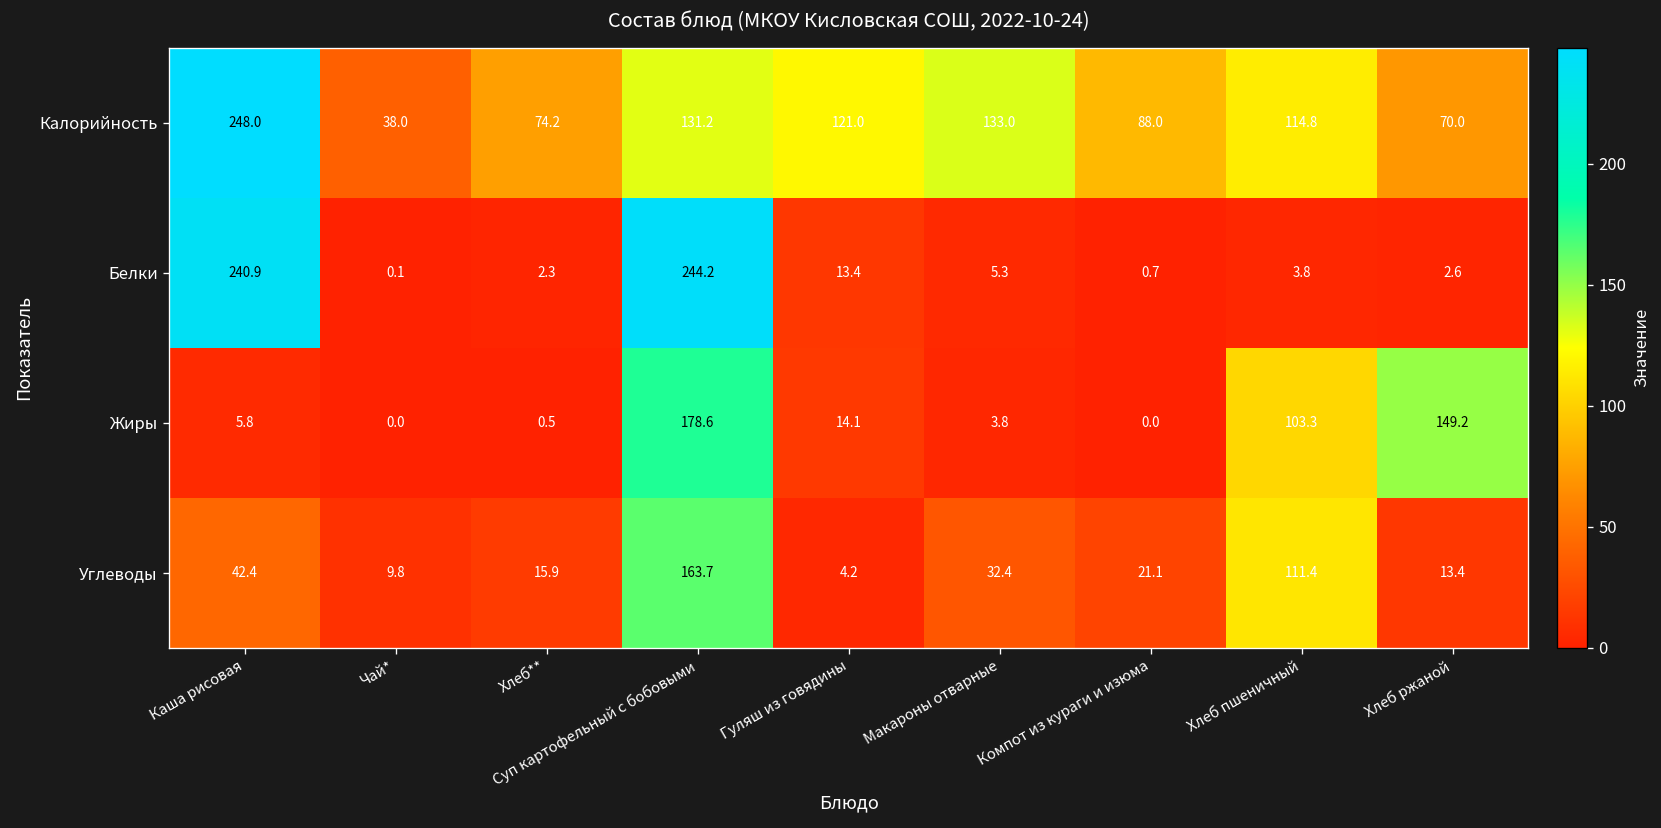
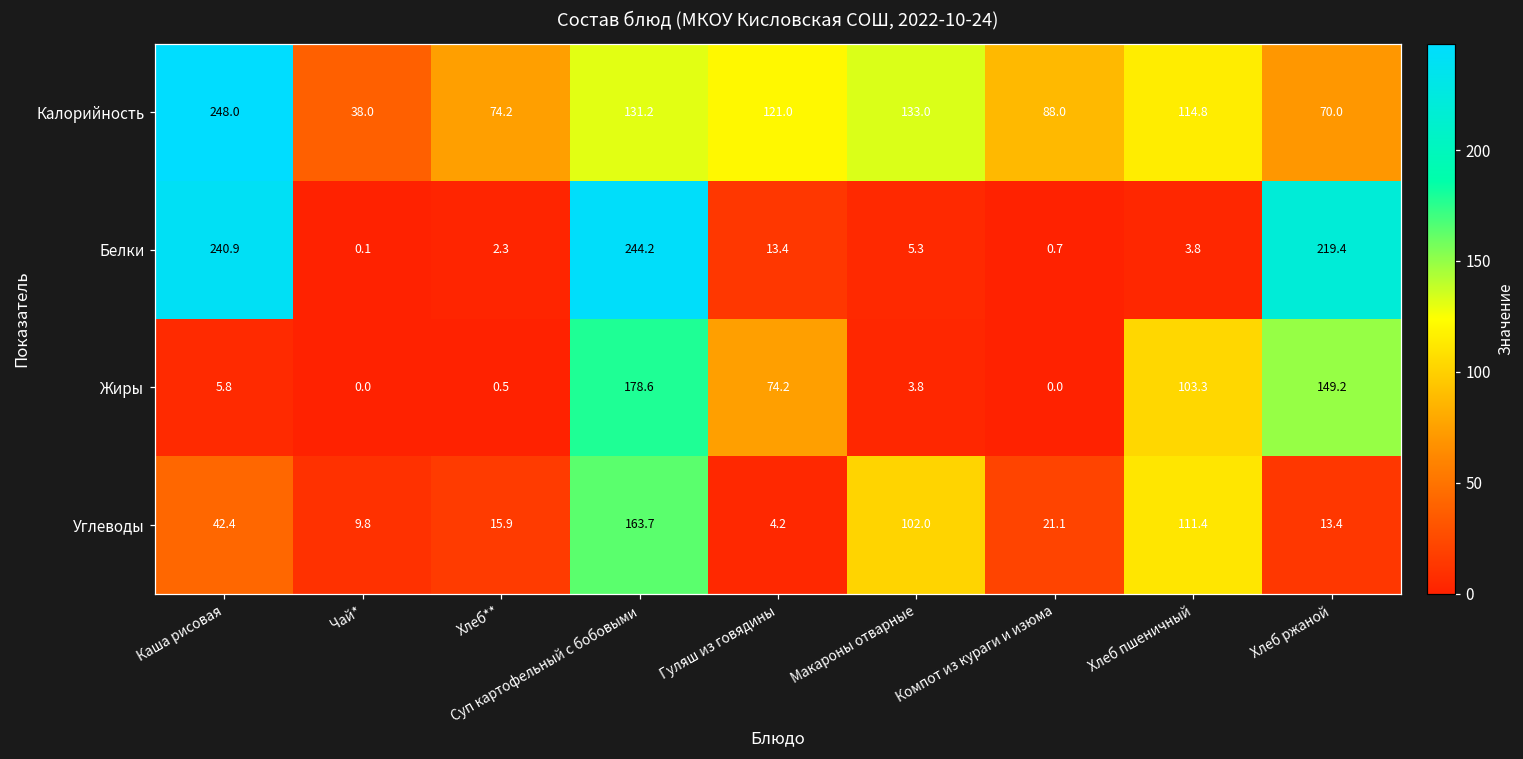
Белки, Хлеб ржаной: 2.6 -> 219.4
Жиры, Гуляш из говядины: 14.1 -> 74.2
Углеводы, Макароны отварные: 32.4 -> 102.0
